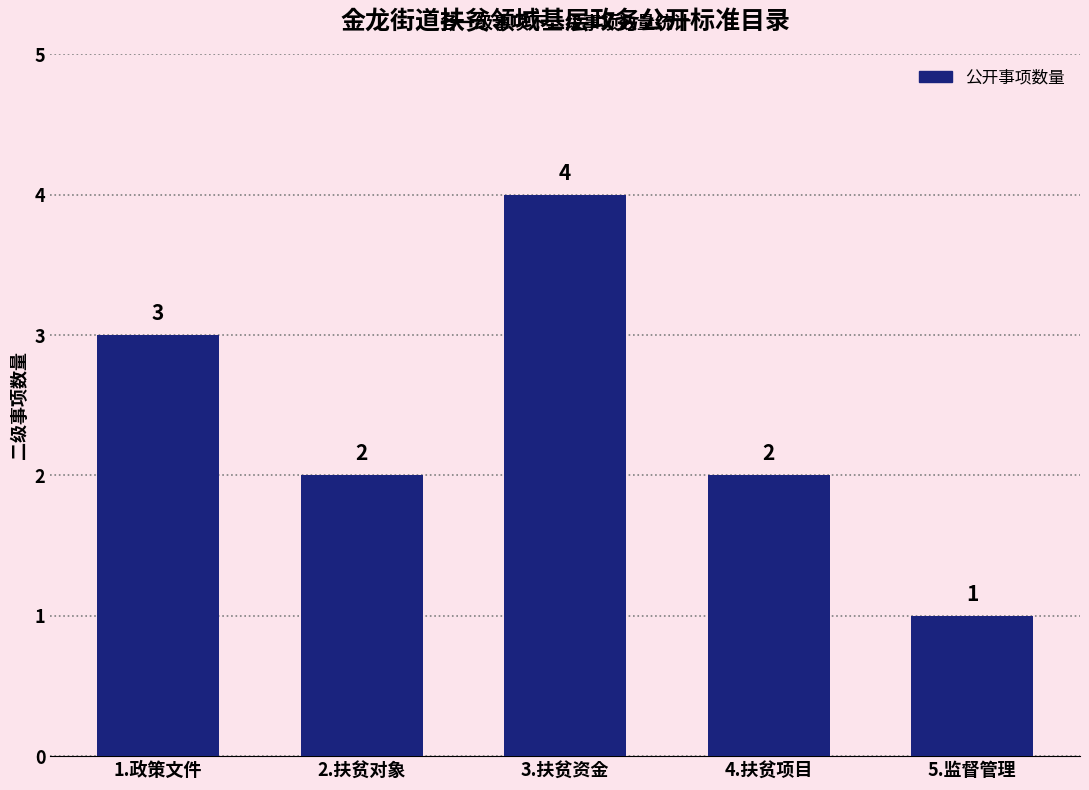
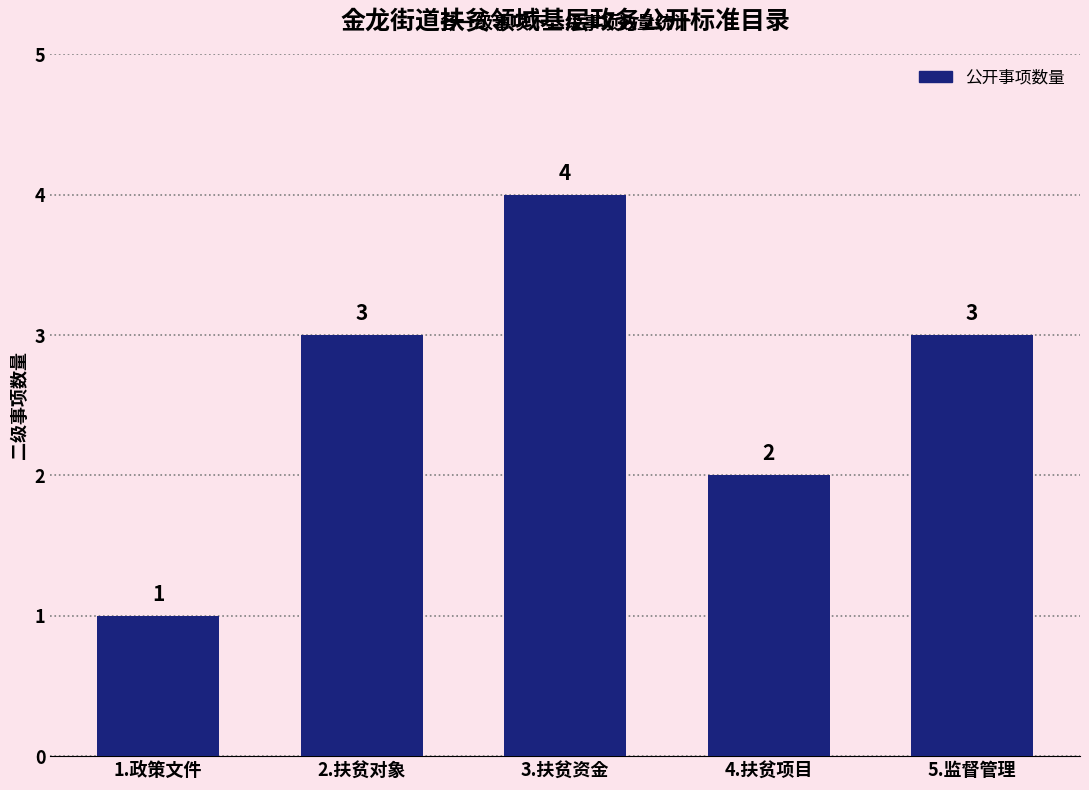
1.政策文件: 3 -> 1
2.扶贫对象: 2 -> 3
5.监督管理: 1 -> 3
